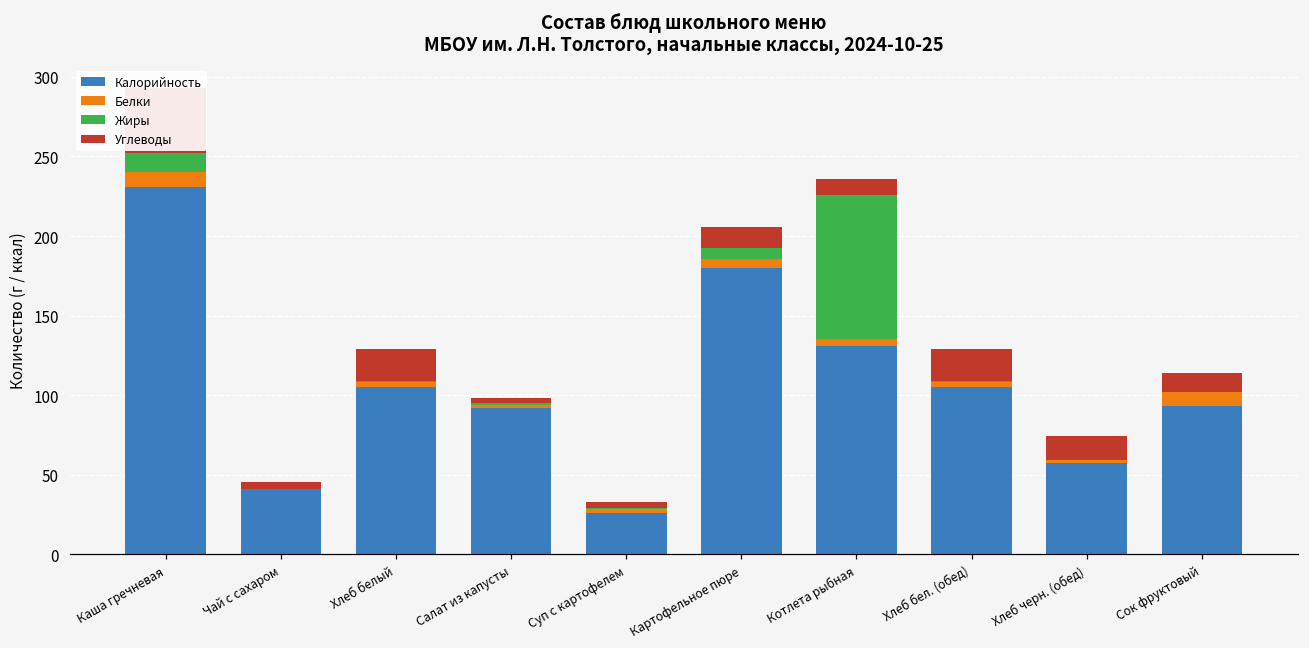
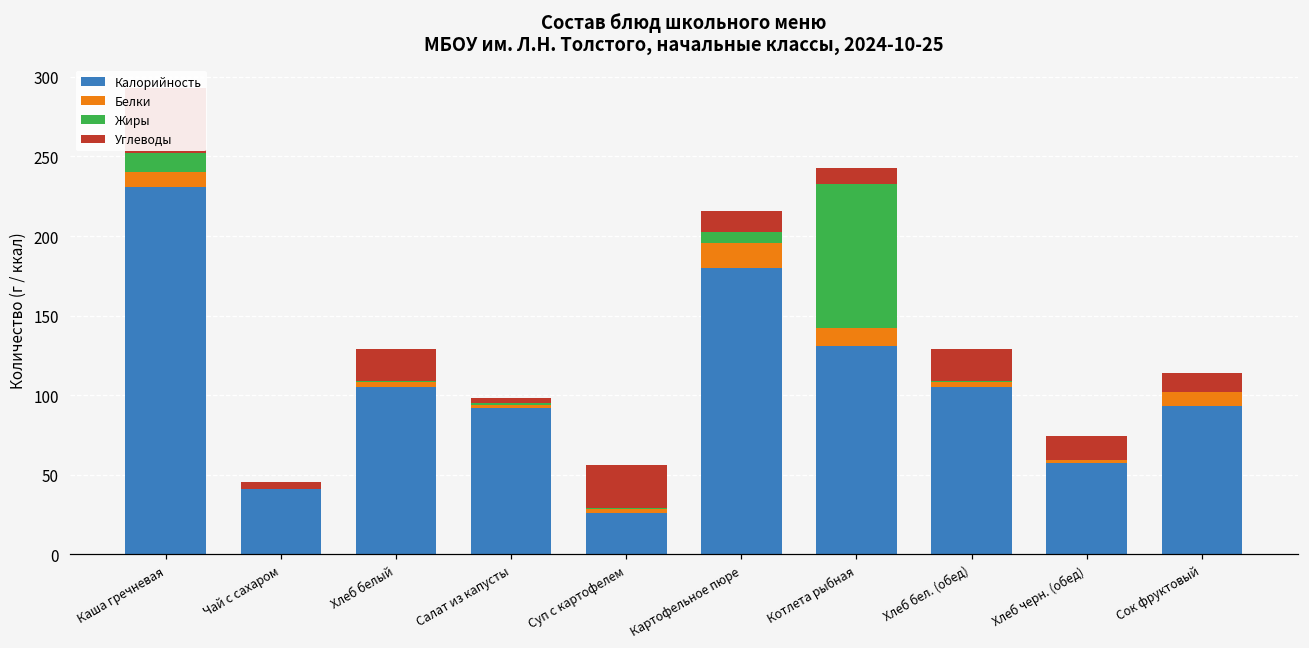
Углеводы, Суп с картофелем: 4 -> 27
Белки, Картофельное пюре: 5 -> 16
Белки, Котлета рыбная: 4 -> 11
